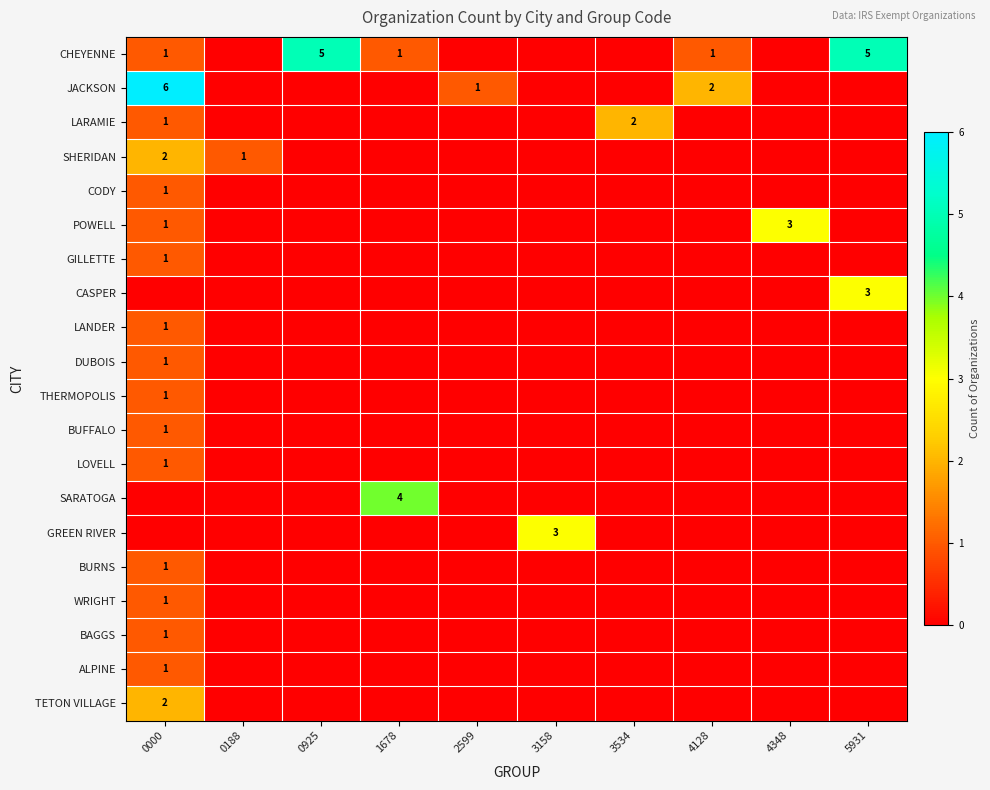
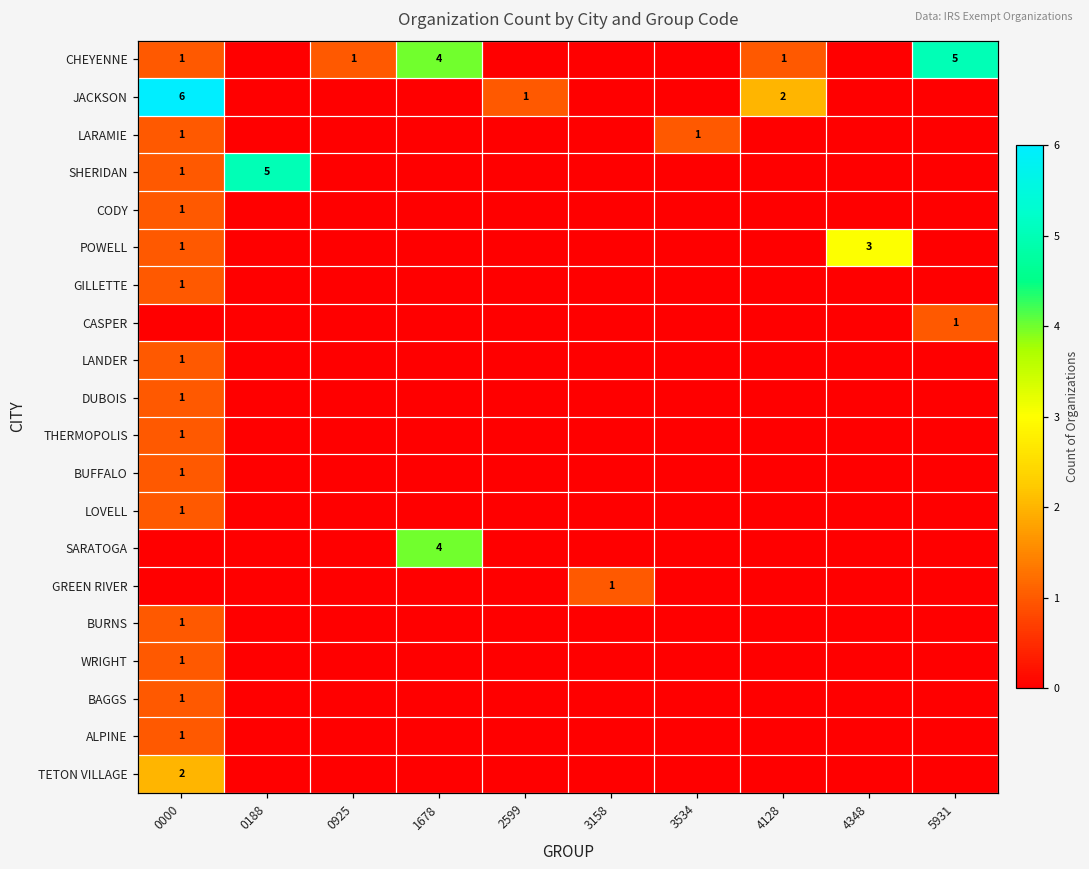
CHEYENNE, 0925: 5 -> 1
CHEYENNE, 1678: 1 -> 4
LARAMIE, 3534: 2 -> 1
SHERIDAN, 0000: 2 -> 1
SHERIDAN, 0188: 1 -> 5
CASPER, 5931: 3 -> 1
GREEN RIVER, 3158: 3 -> 1
